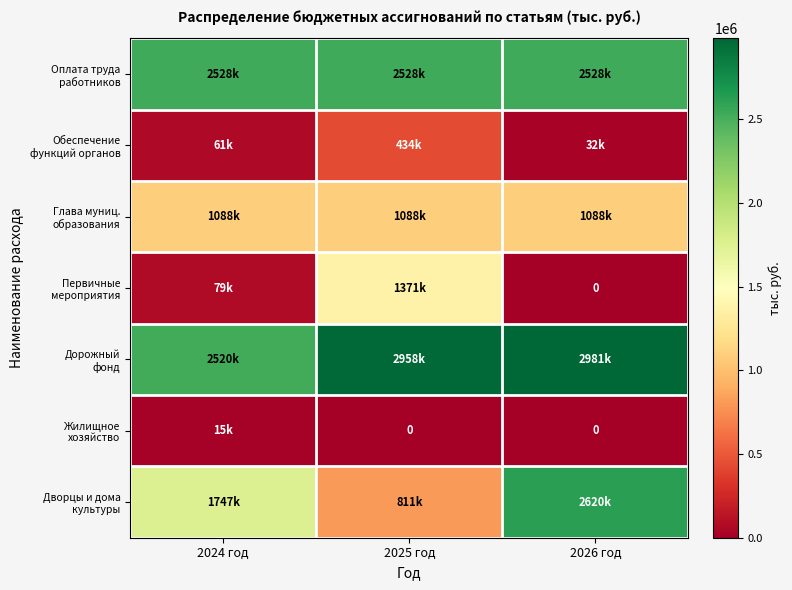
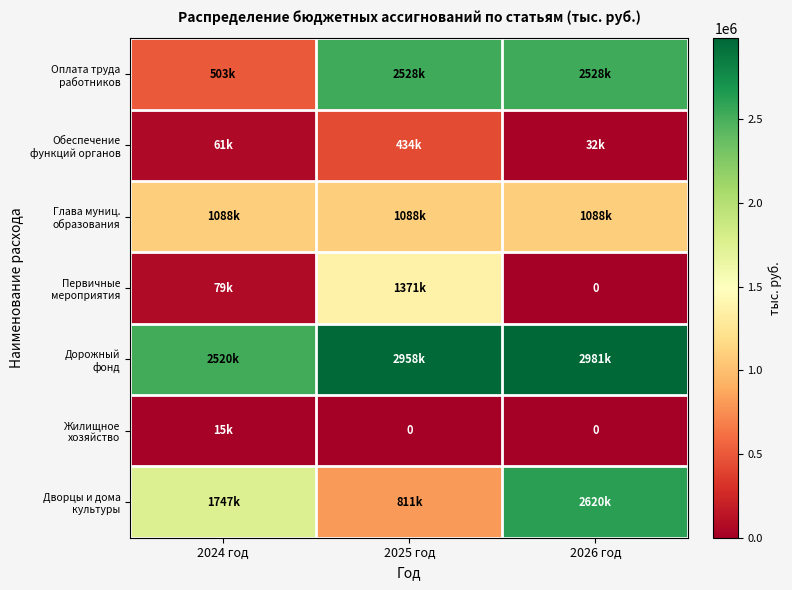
Оплата труда работников, 2024 год: 2528k -> 503k
